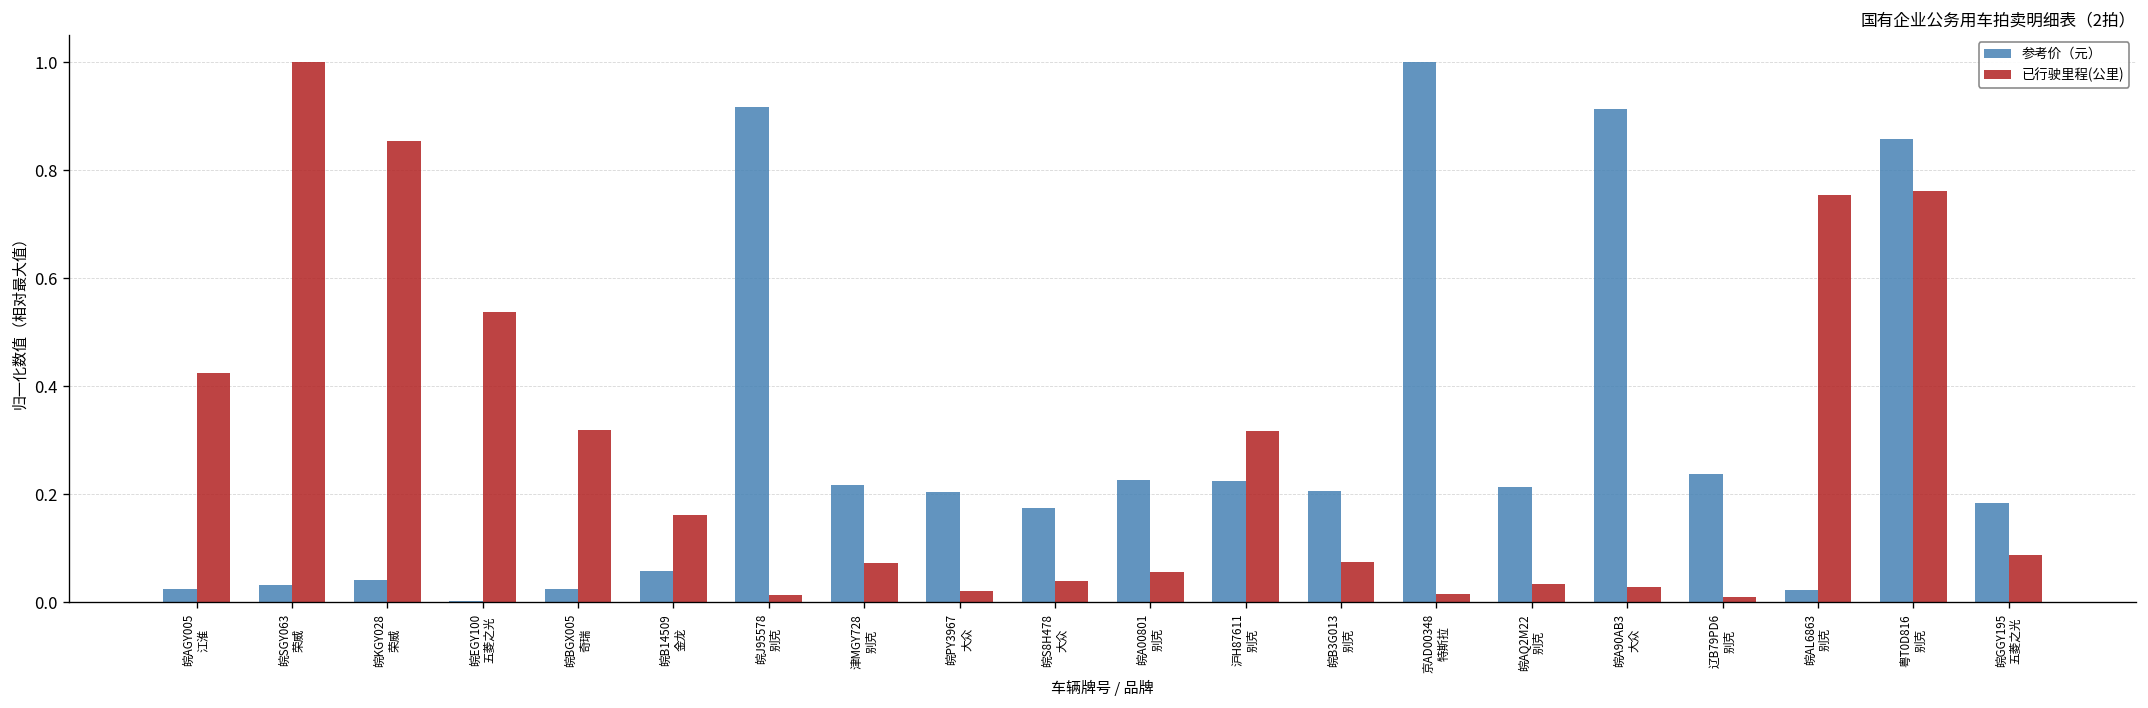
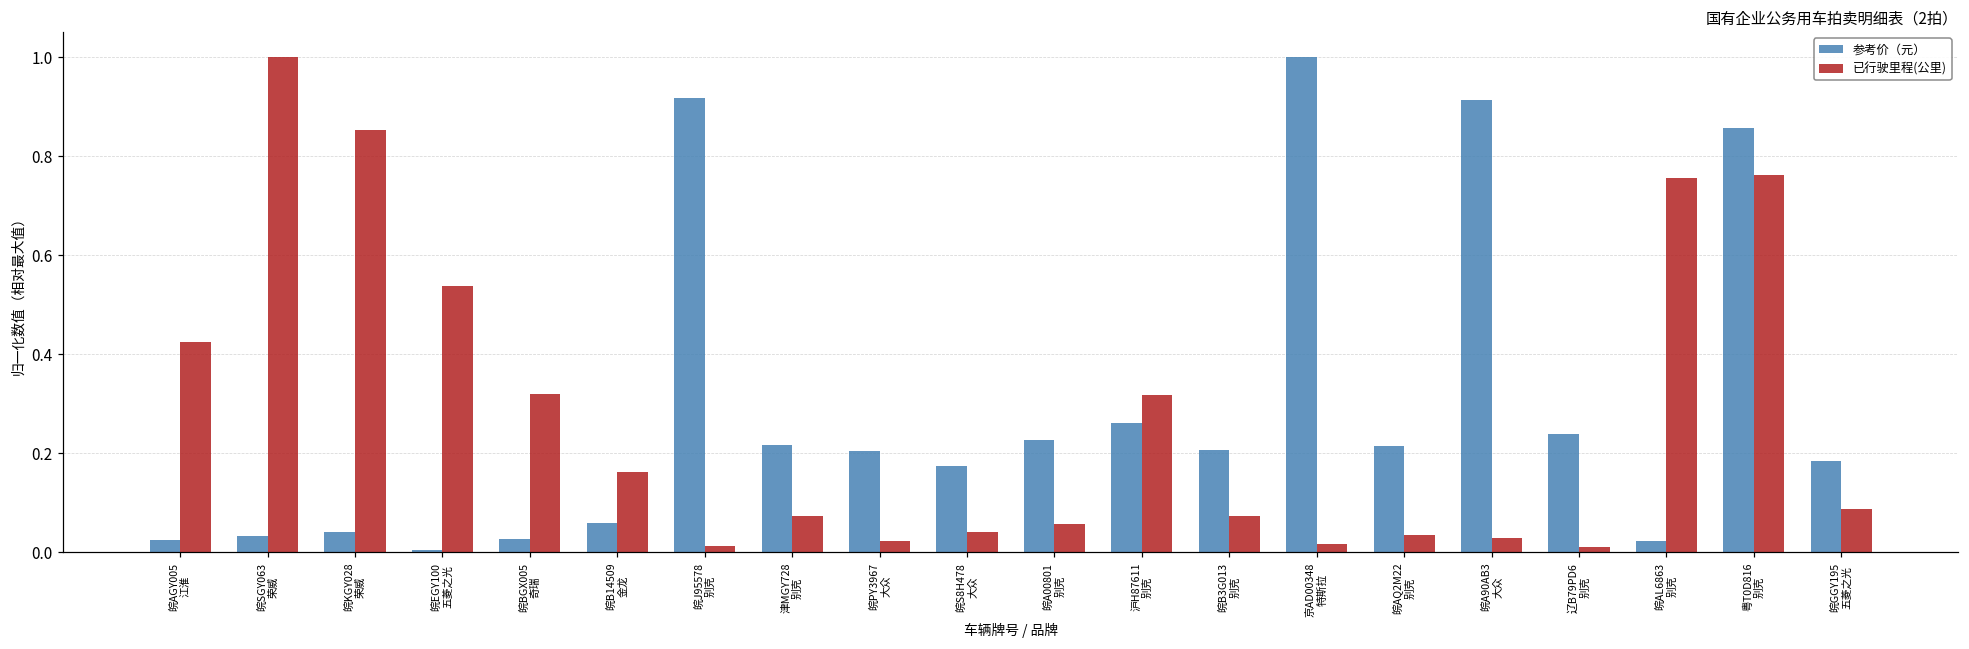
参考价（元）, 沪H87611 别克: 0.22 -> 0.26
